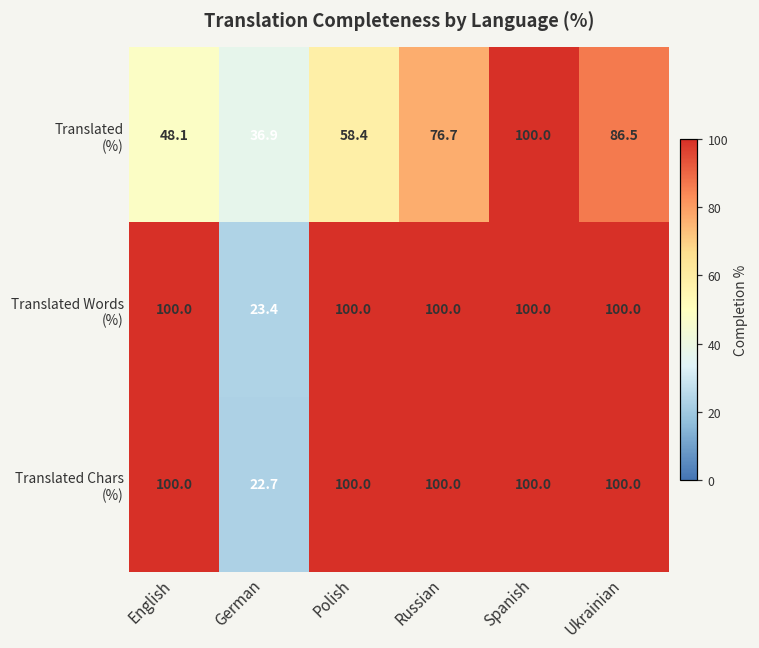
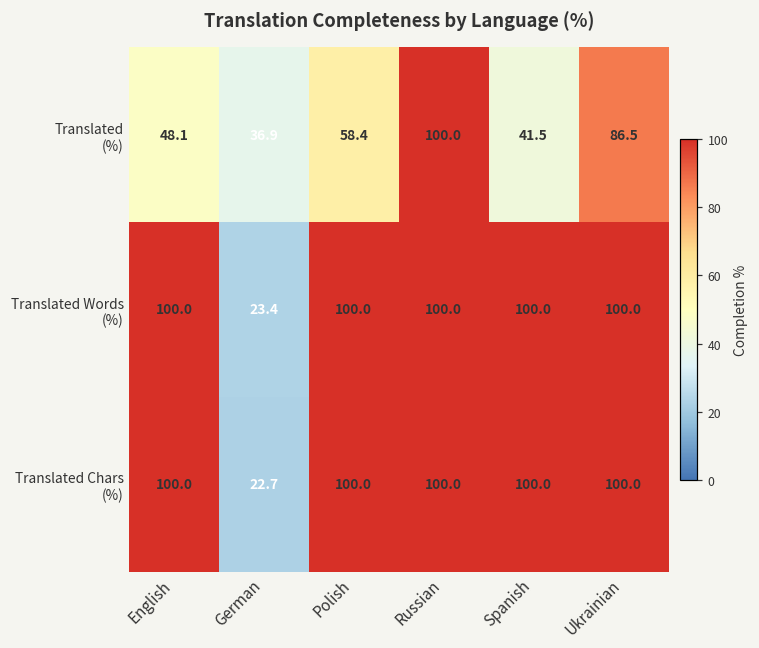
Translated (%), Russian: 76.7 -> 100.0
Translated (%), Spanish: 100.0 -> 41.5
